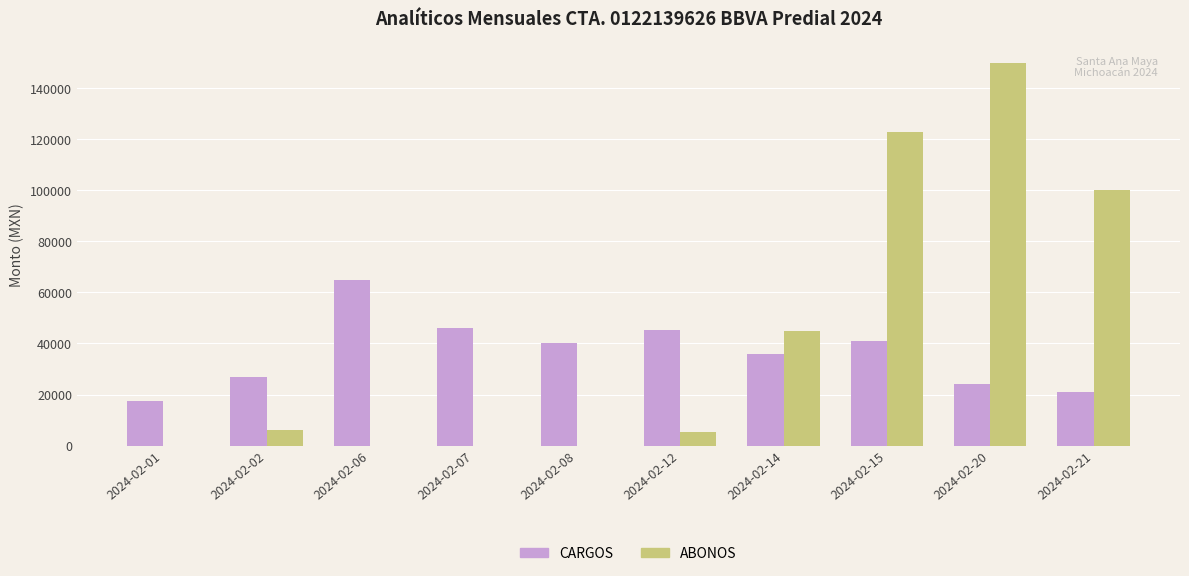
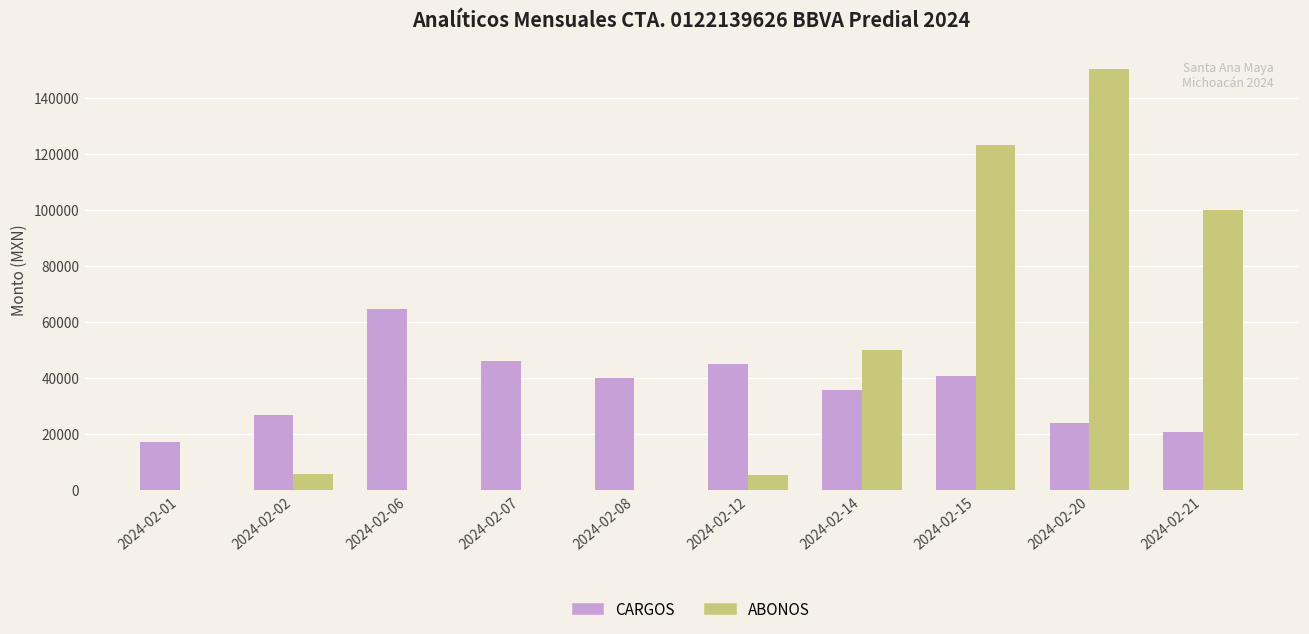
ABONOS, 2024-02-14: 45000 -> 50000
